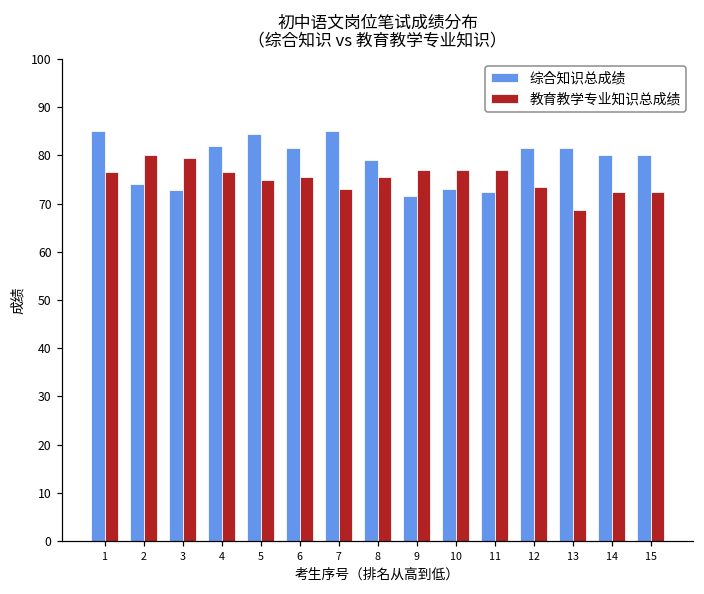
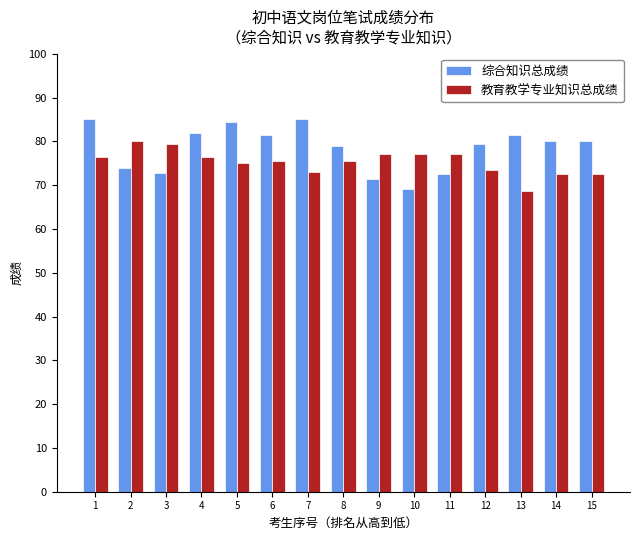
综合知识总成绩, 10: 73 -> 69
综合知识总成绩, 12: 82 -> 80
